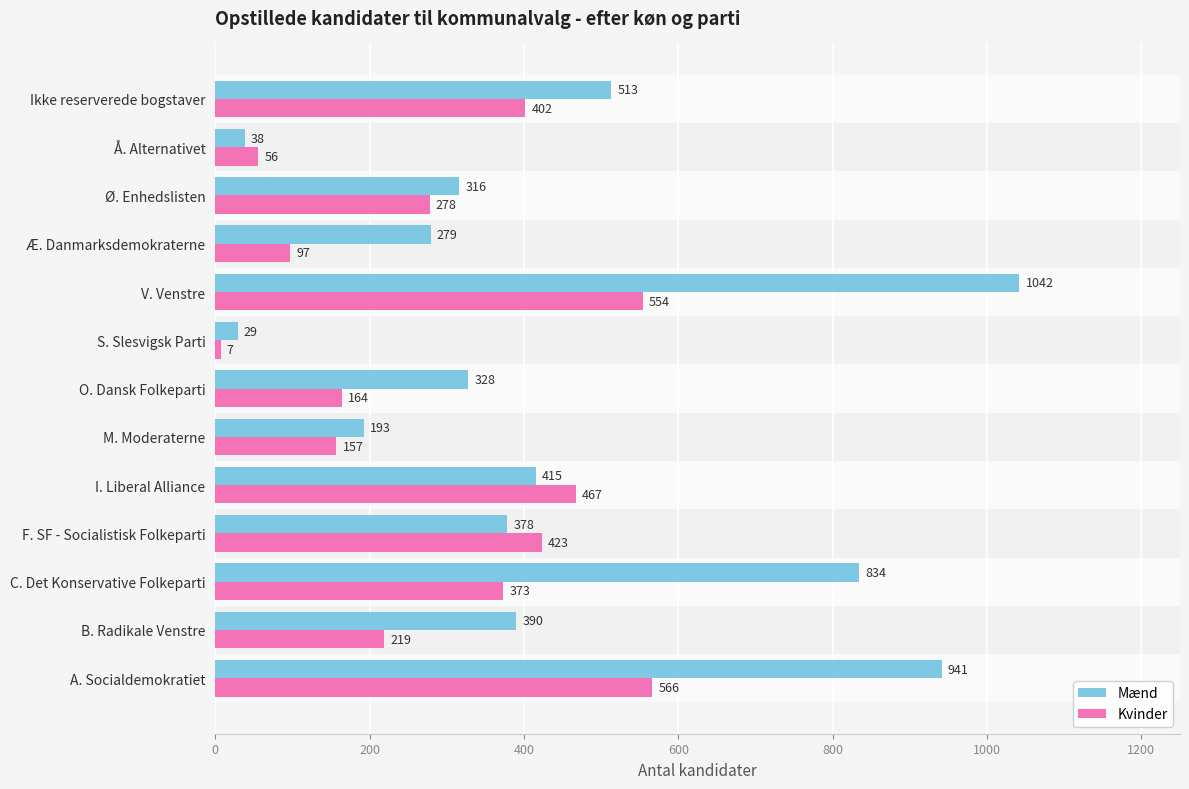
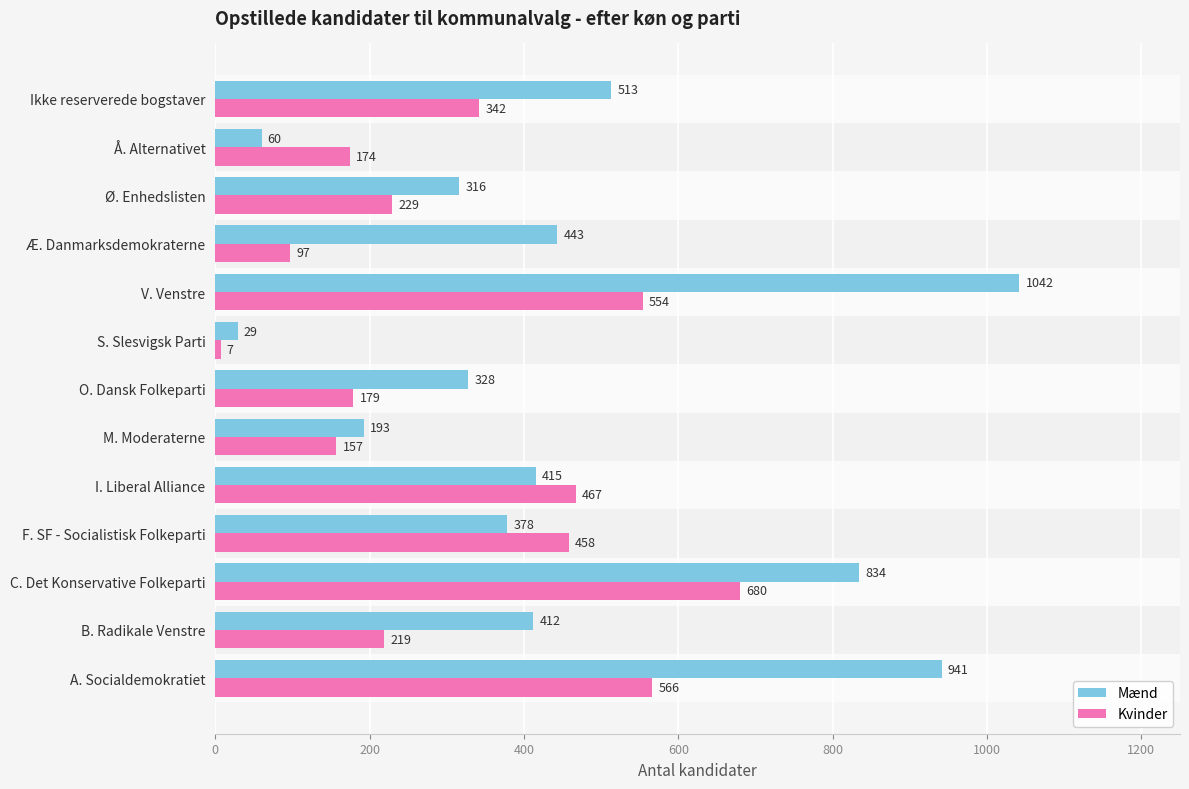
Kvinder, Ikke reserverede bogstaver: 402 -> 342
Mænd, Å. Alternativet: 38 -> 60
Kvinder, Å. Alternativet: 56 -> 174
Kvinder, Ø. Enhedslisten: 278 -> 229
Mænd, Æ. Danmarksdemokraterne: 279 -> 443
Kvinder, O. Dansk Folkeparti: 164 -> 179
Kvinder, F. SF - Socialistisk Folkeparti: 423 -> 458
Kvinder, C. Det Konservative Folkeparti: 373 -> 680
Mænd, B. Radikale Venstre: 390 -> 412
